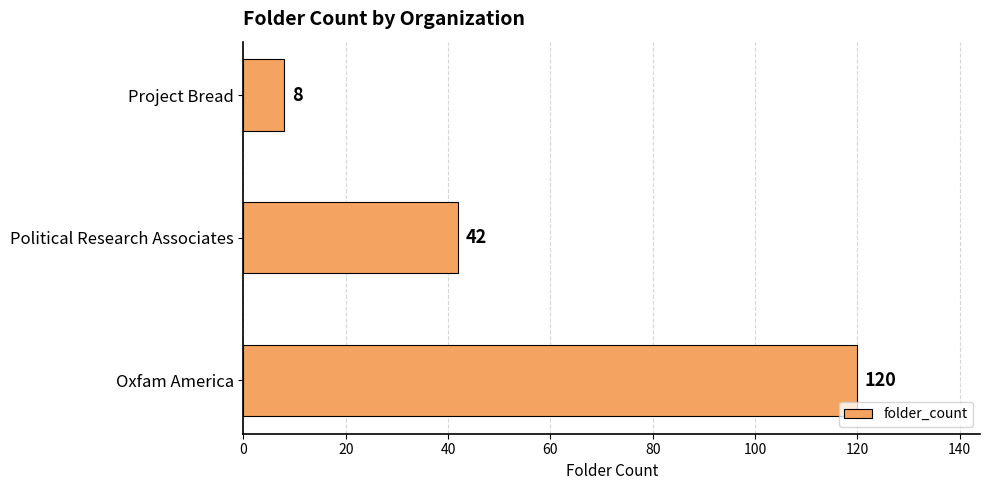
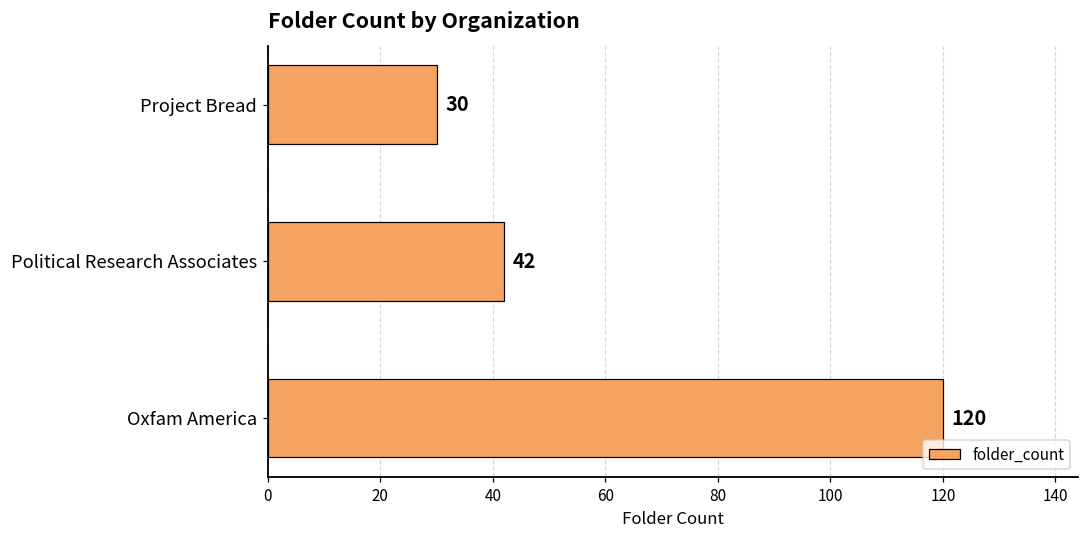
Project Bread: 8 -> 30
